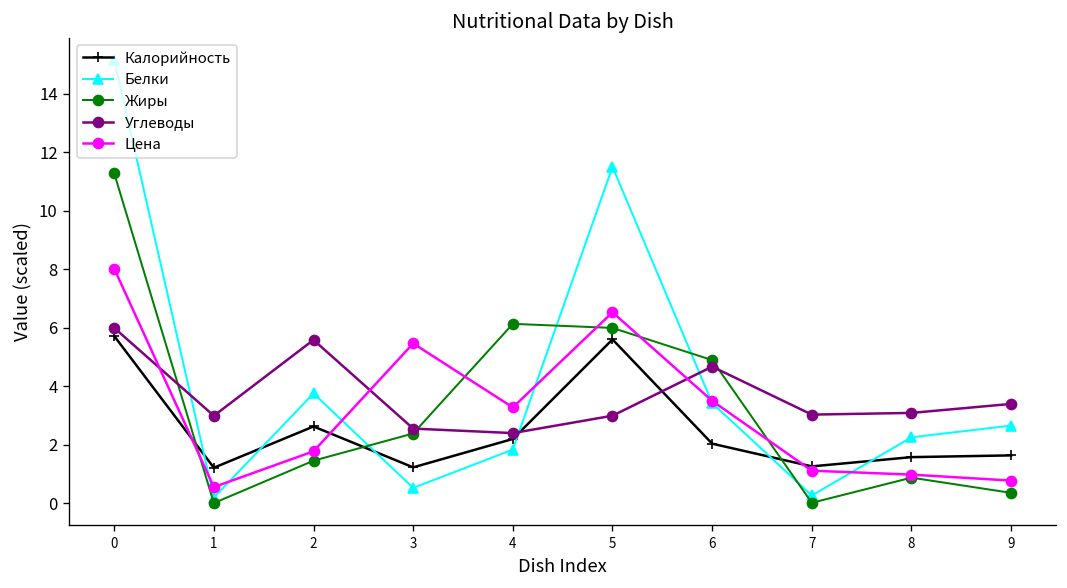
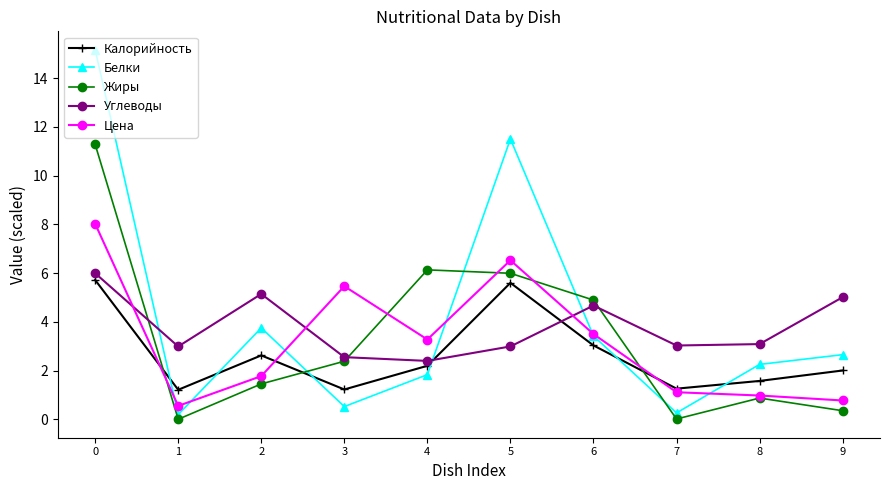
Углеводы, 2: 5.6 -> 5.1
Калорийность, 6: 2.0 -> 3.0
Калорийность, 9: 1.6 -> 2.0
Углеводы, 9: 3.4 -> 5.0
